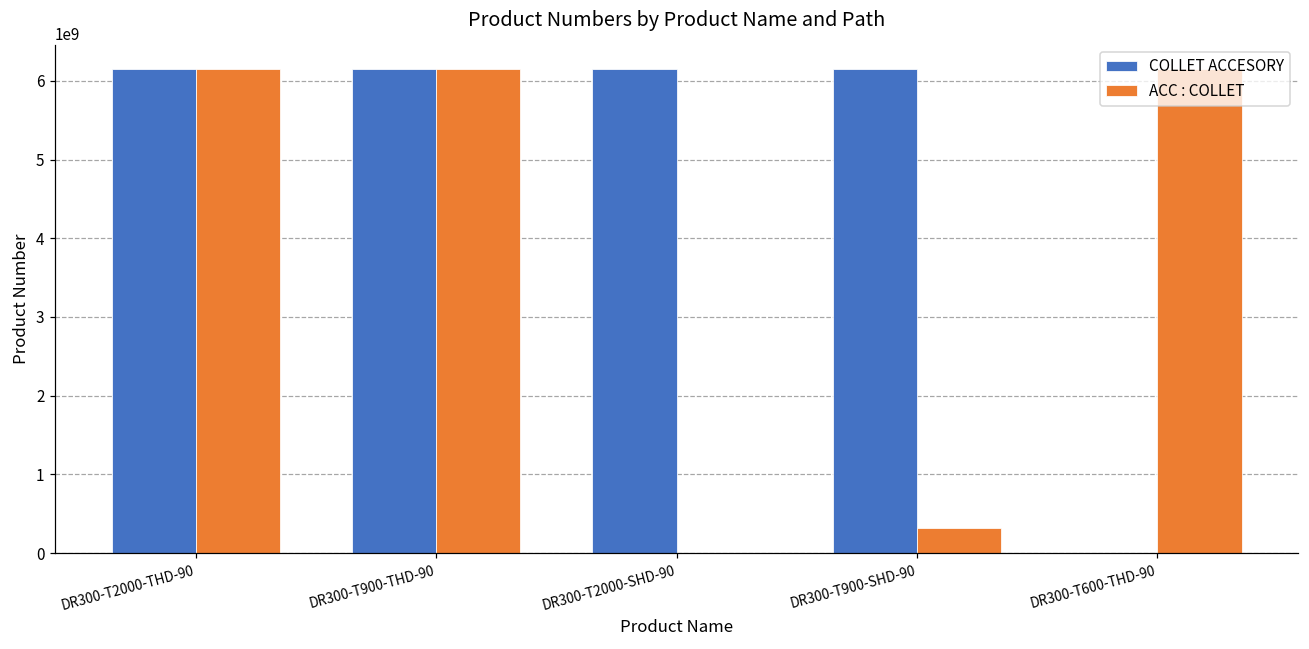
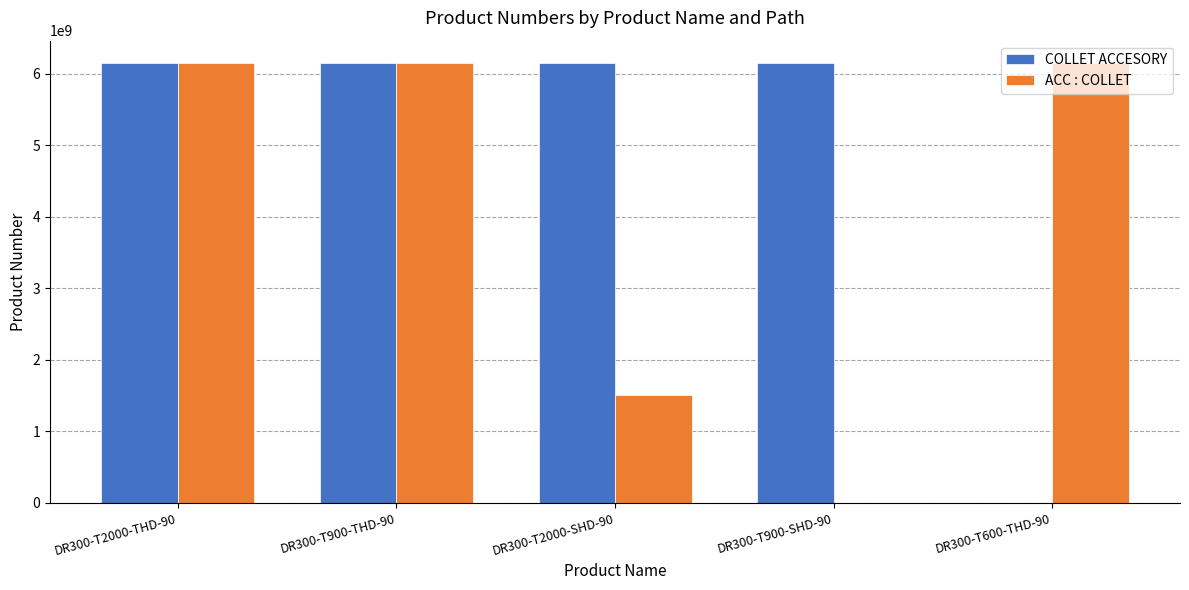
ACC : COLLET, DR300-T2000-SHD-90: 0 -> 1500000000
ACC : COLLET, DR300-T900-SHD-90: 300000000 -> 0
